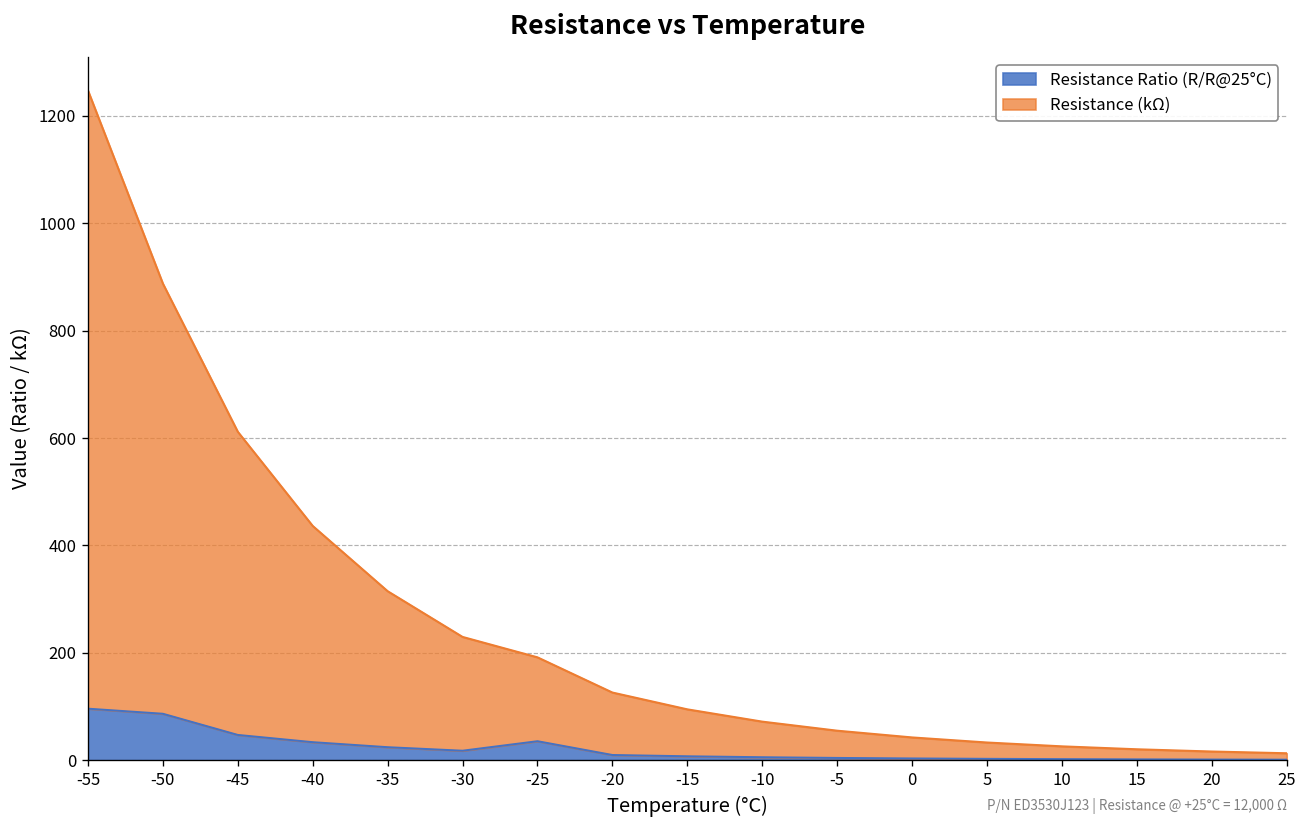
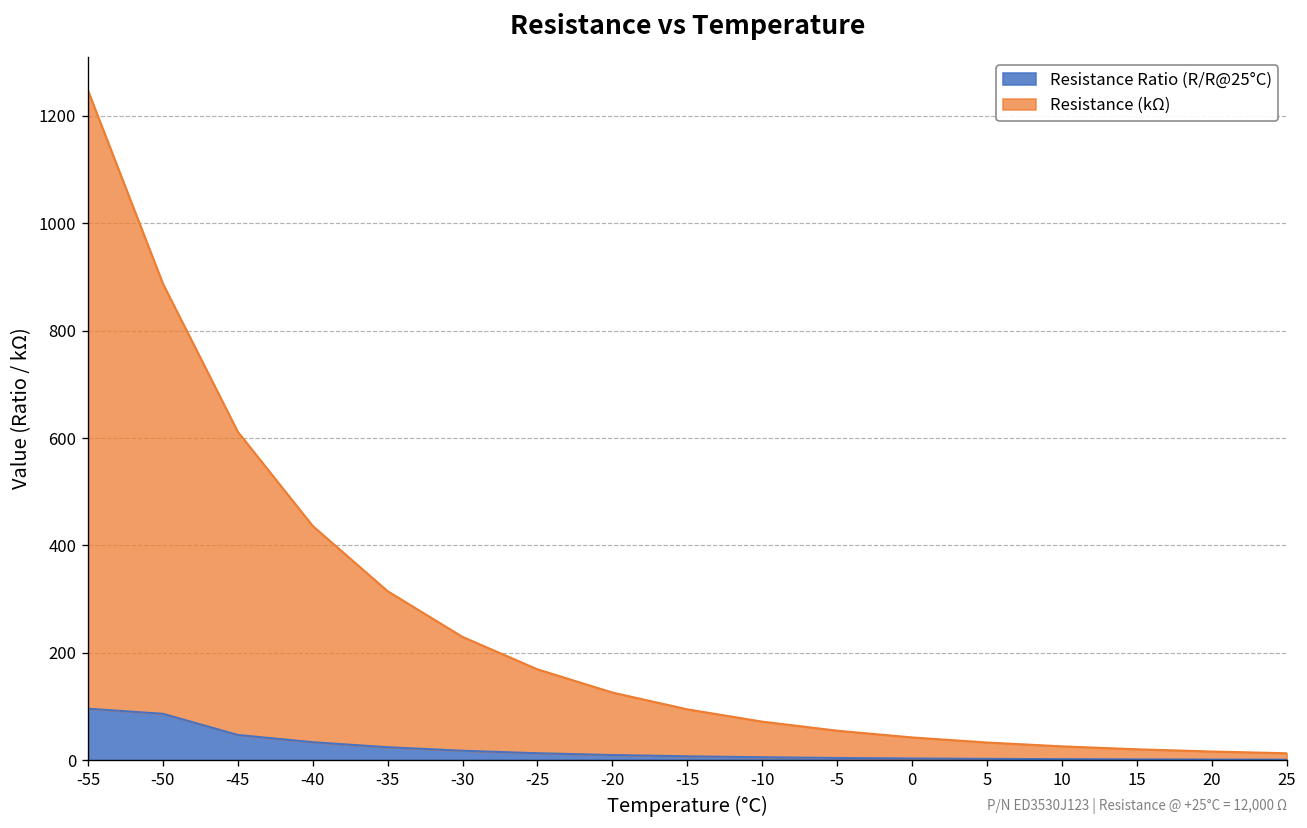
Resistance Ratio (R/R@25°C), -25: 40 -> 10
